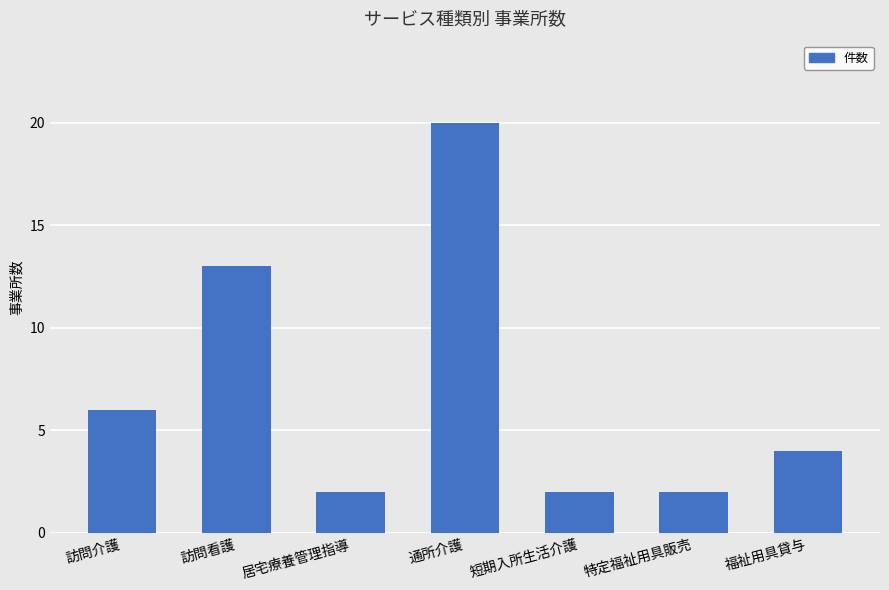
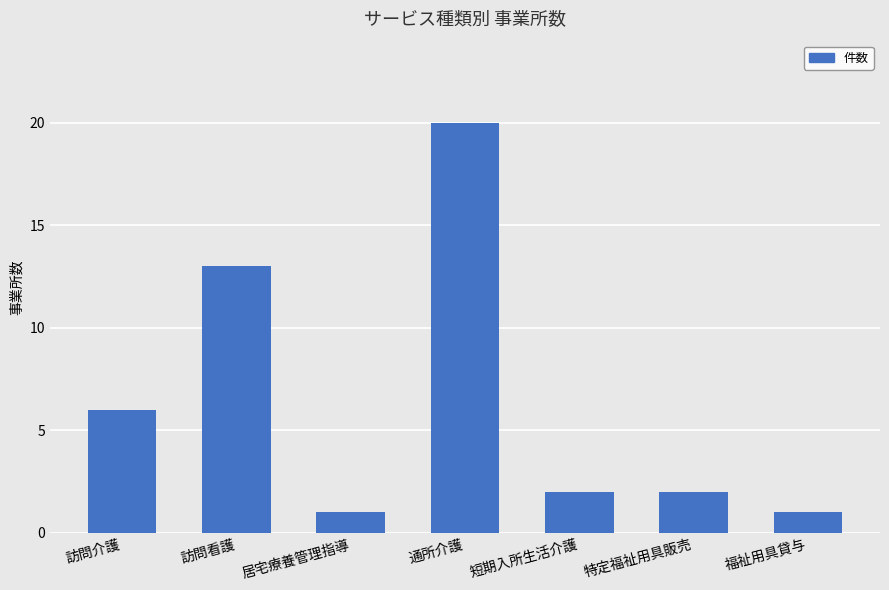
居宅療養管理指導: 2 -> 1
福祉用具貸与: 4 -> 1
